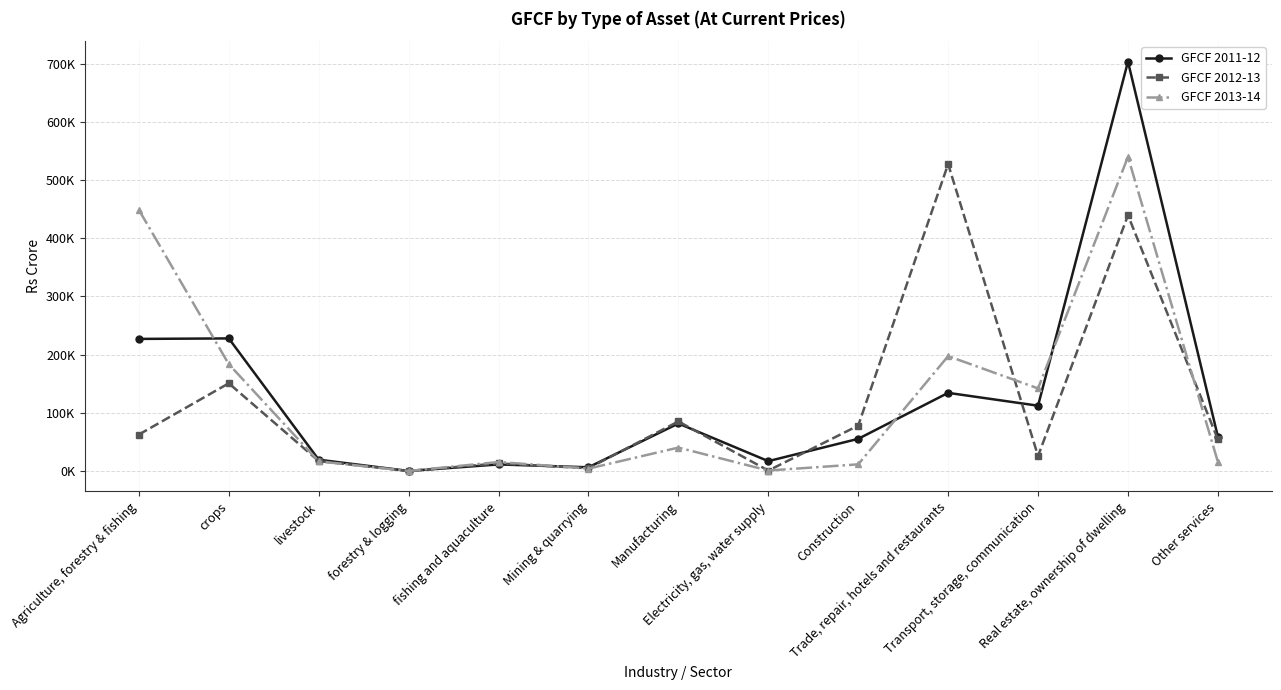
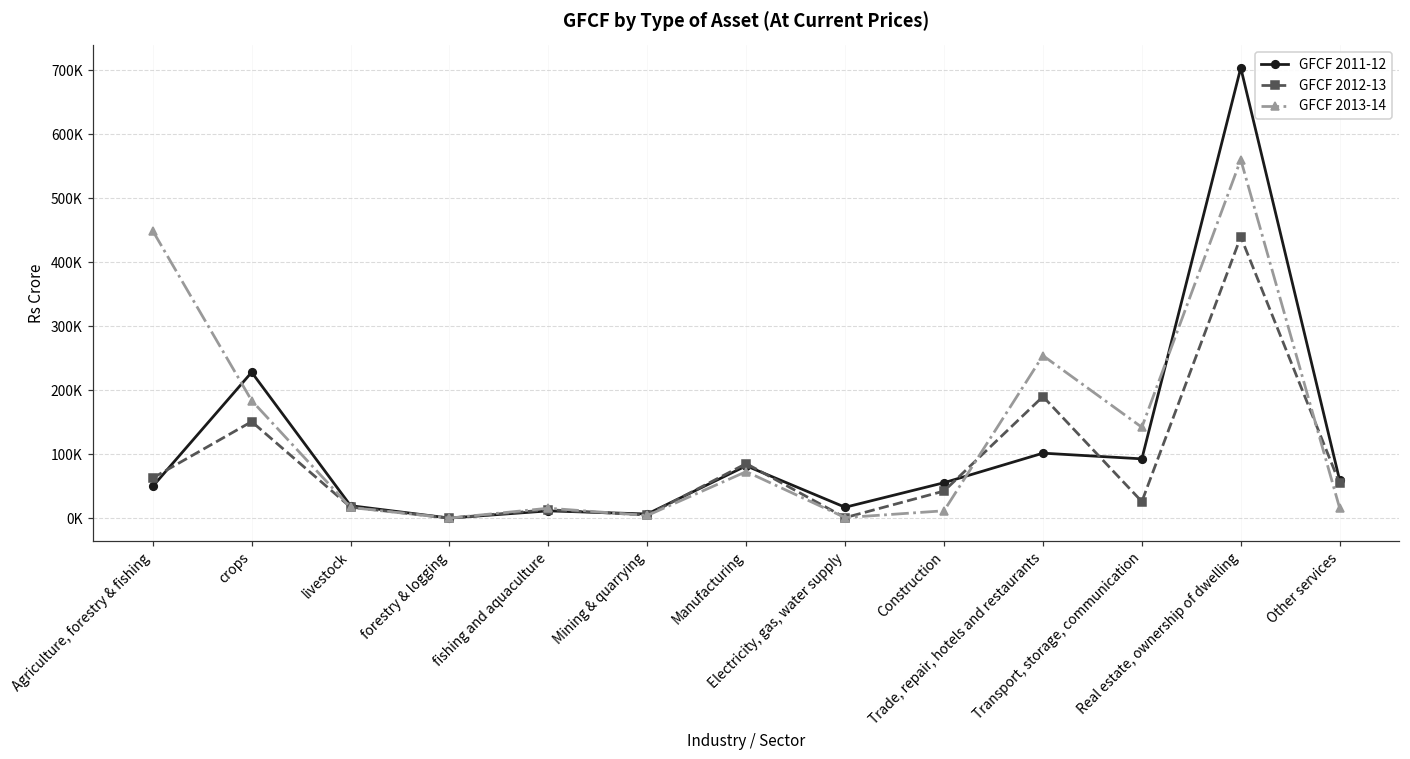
GFCF 2011-12, Agriculture, forestry & fishing: 230000 -> 50000
GFCF 2013-14, Manufacturing: 40000 -> 70000
GFCF 2012-13, Construction: 80000 -> 40000
GFCF 2011-12, Trade, repair, hotels and restaurants: 130000 -> 100000
GFCF 2012-13, Trade, repair, hotels and restaurants: 530000 -> 190000
GFCF 2013-14, Trade, repair, hotels and restaurants: 200000 -> 250000
GFCF 2011-12, Transport, storage, communication: 110000 -> 90000
GFCF 2013-14, Real estate, ownership of dwelling: 540000 -> 560000
